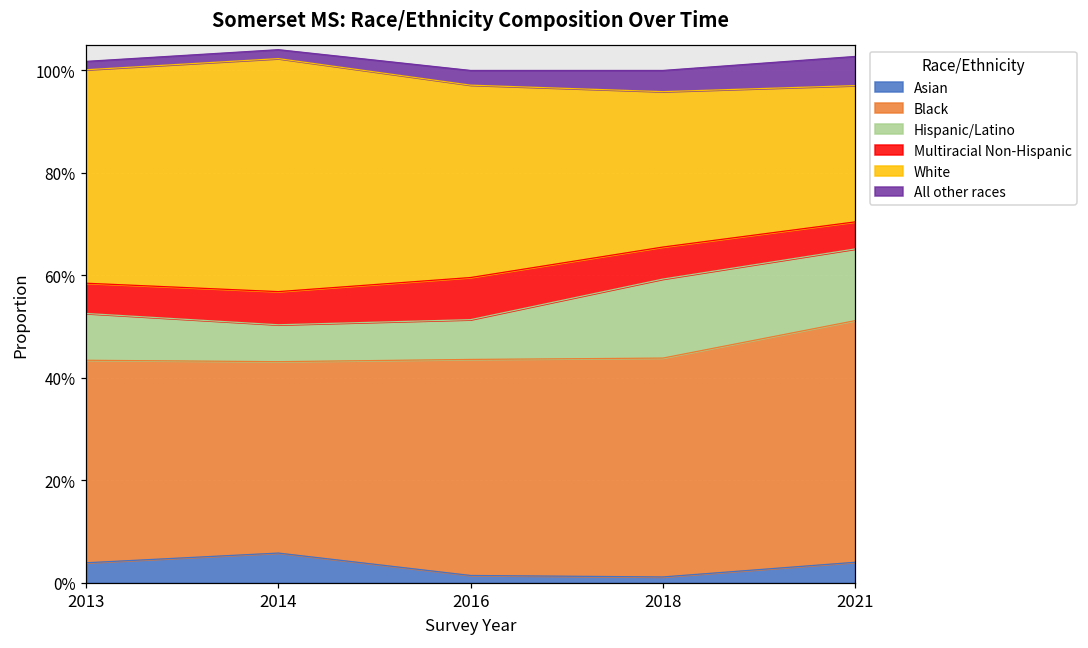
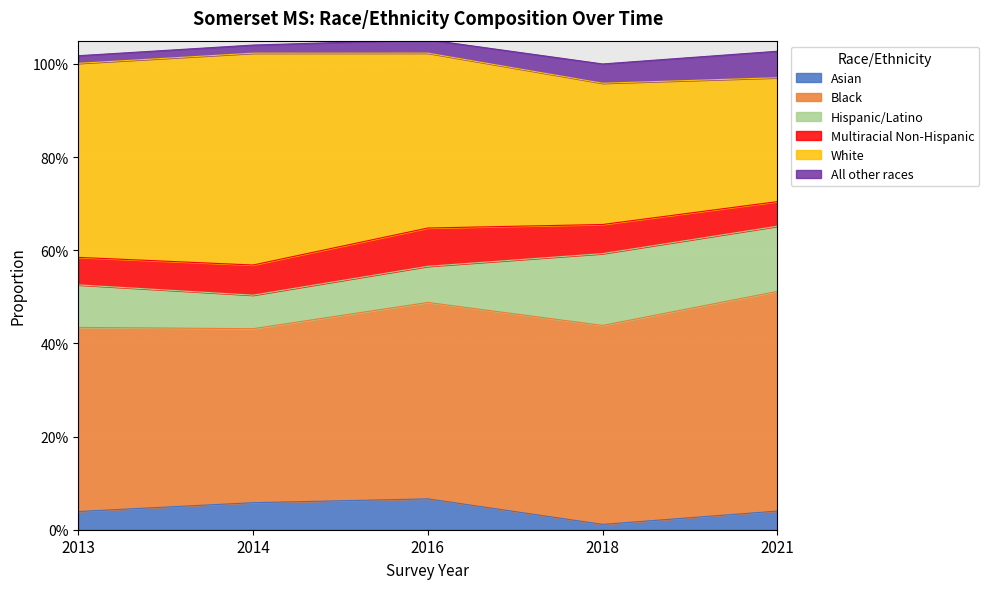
Asian, 2016: 1% -> 7%
